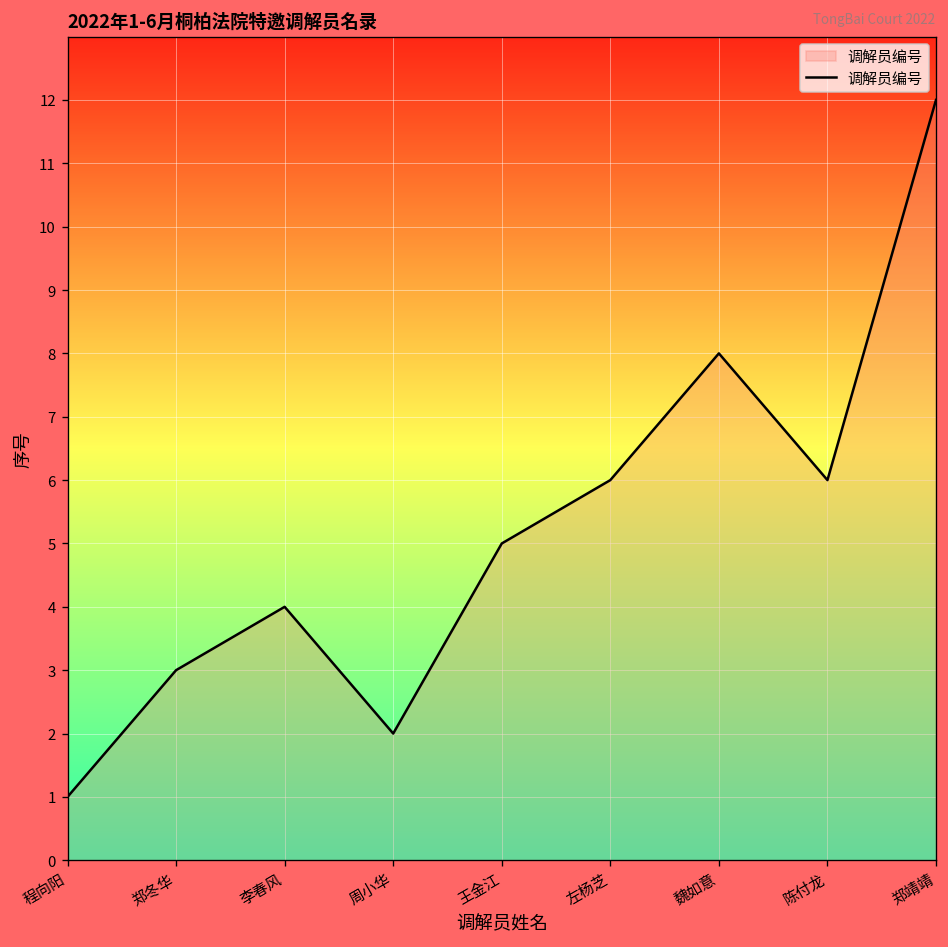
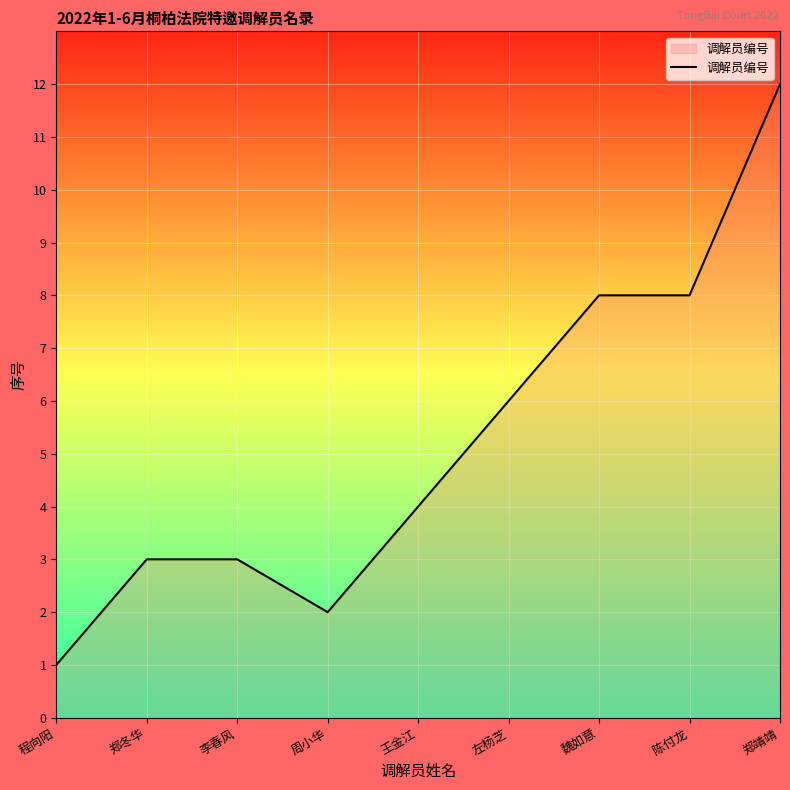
李春风: 4 -> 3
王金江: 5 -> 4
陈付龙: 6 -> 8
